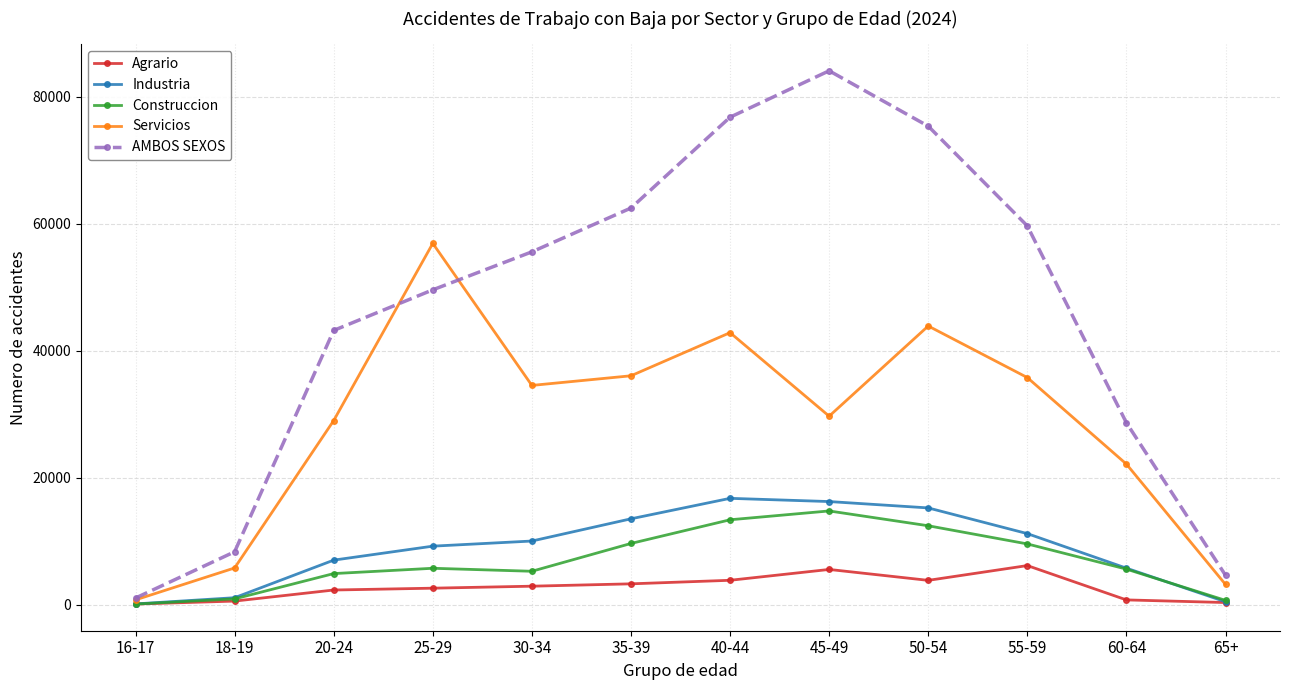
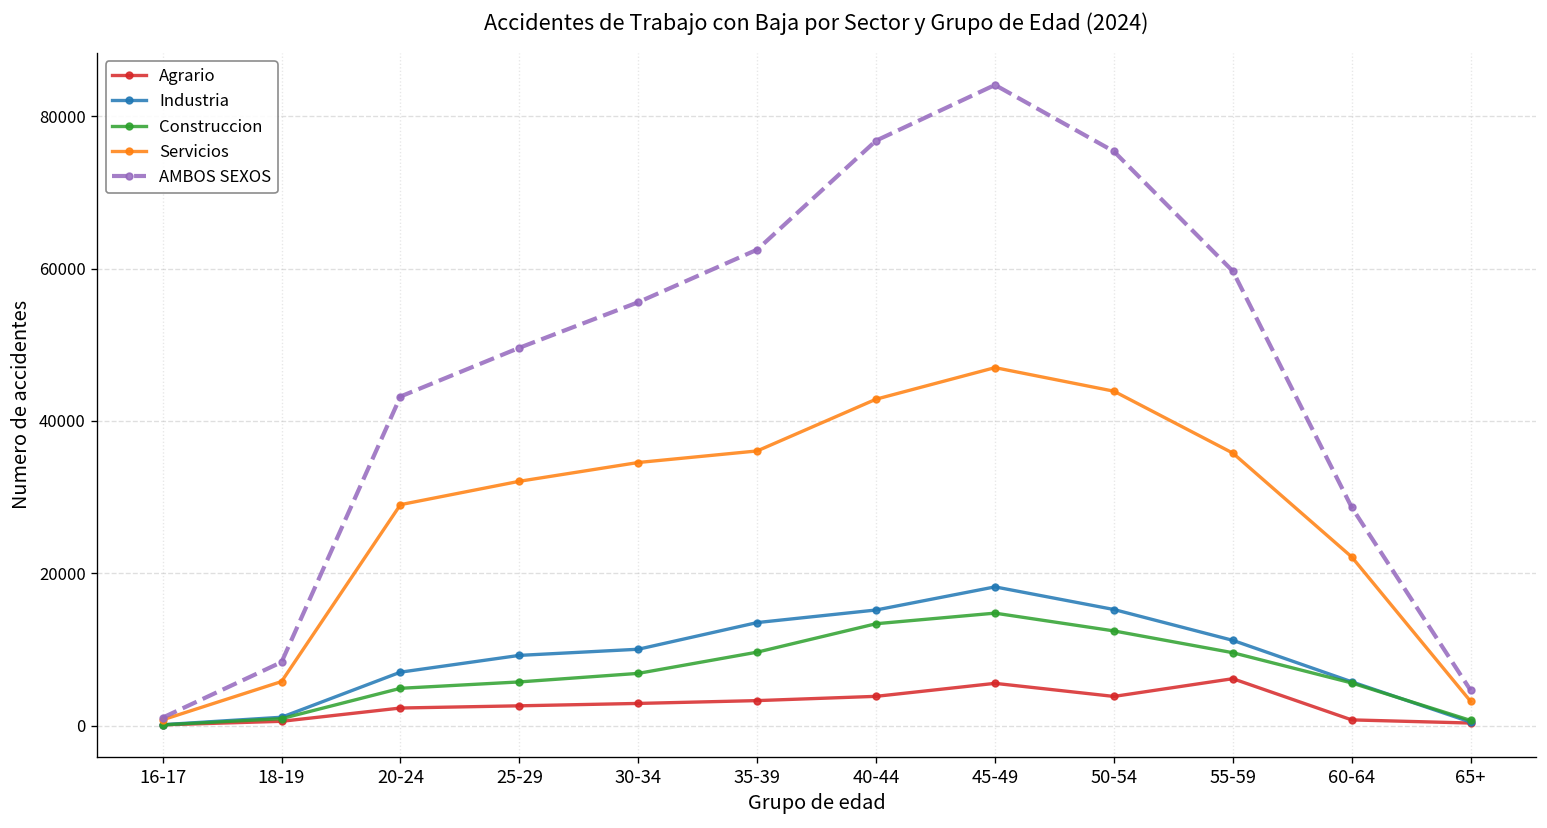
Servicios, 25-29: 57000 -> 32000
Construccion, 30-34: 5000 -> 7000
Industria, 40-44: 17000 -> 15000
Industria, 45-49: 16000 -> 18000
Servicios, 45-49: 30000 -> 47000
